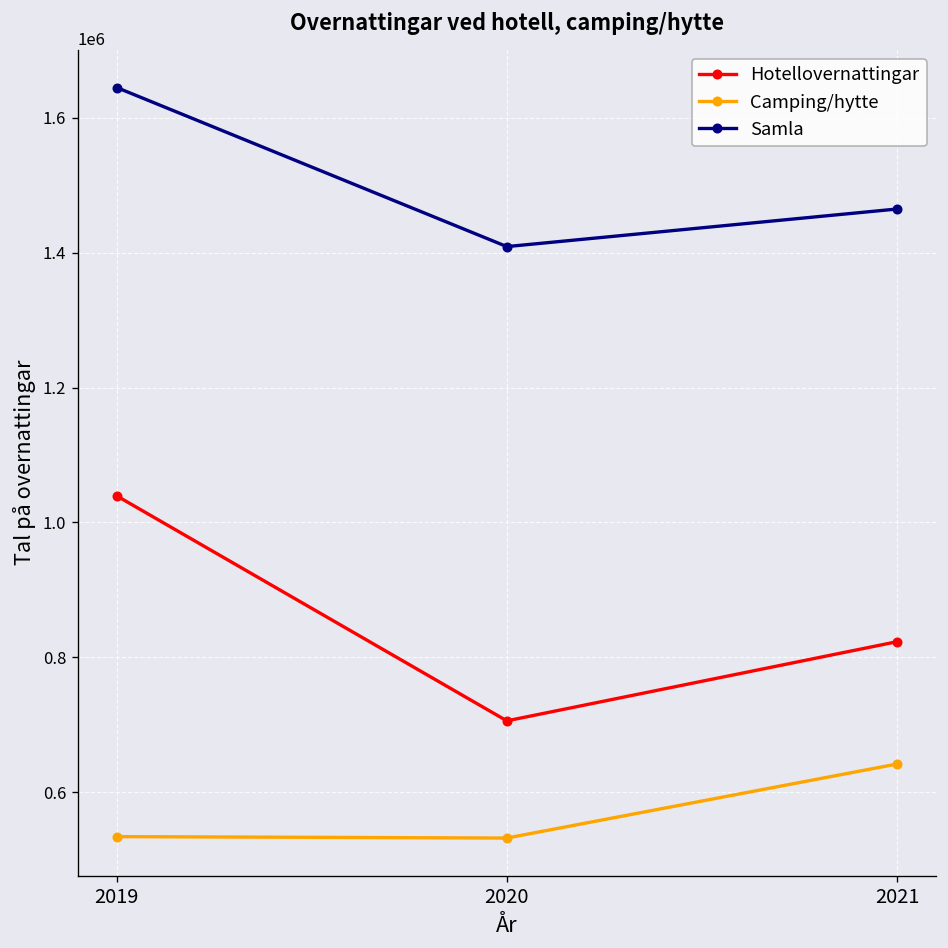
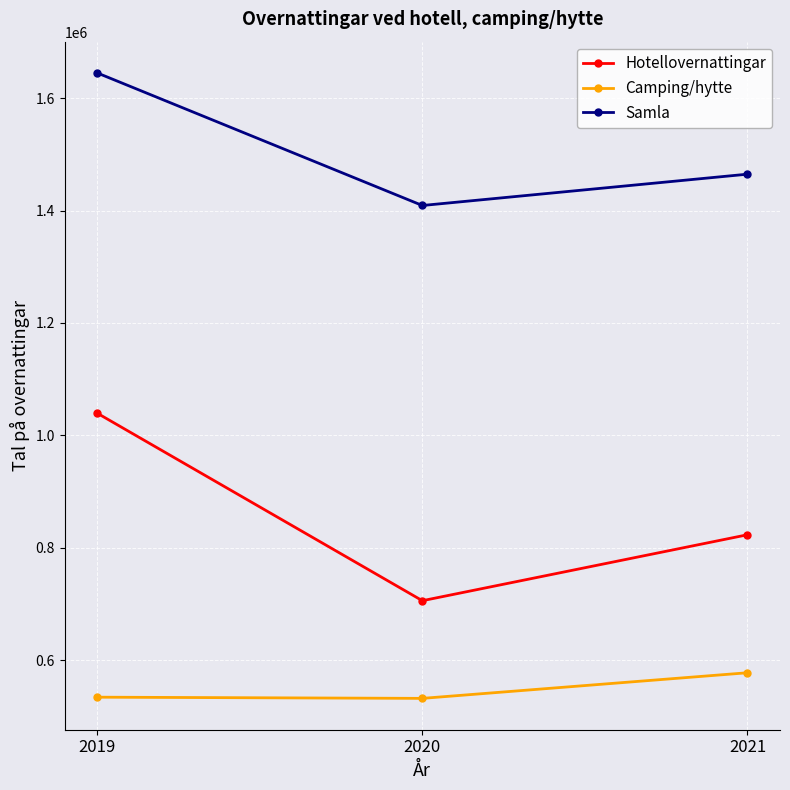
Camping/hytte, 2021: 640000 -> 580000
